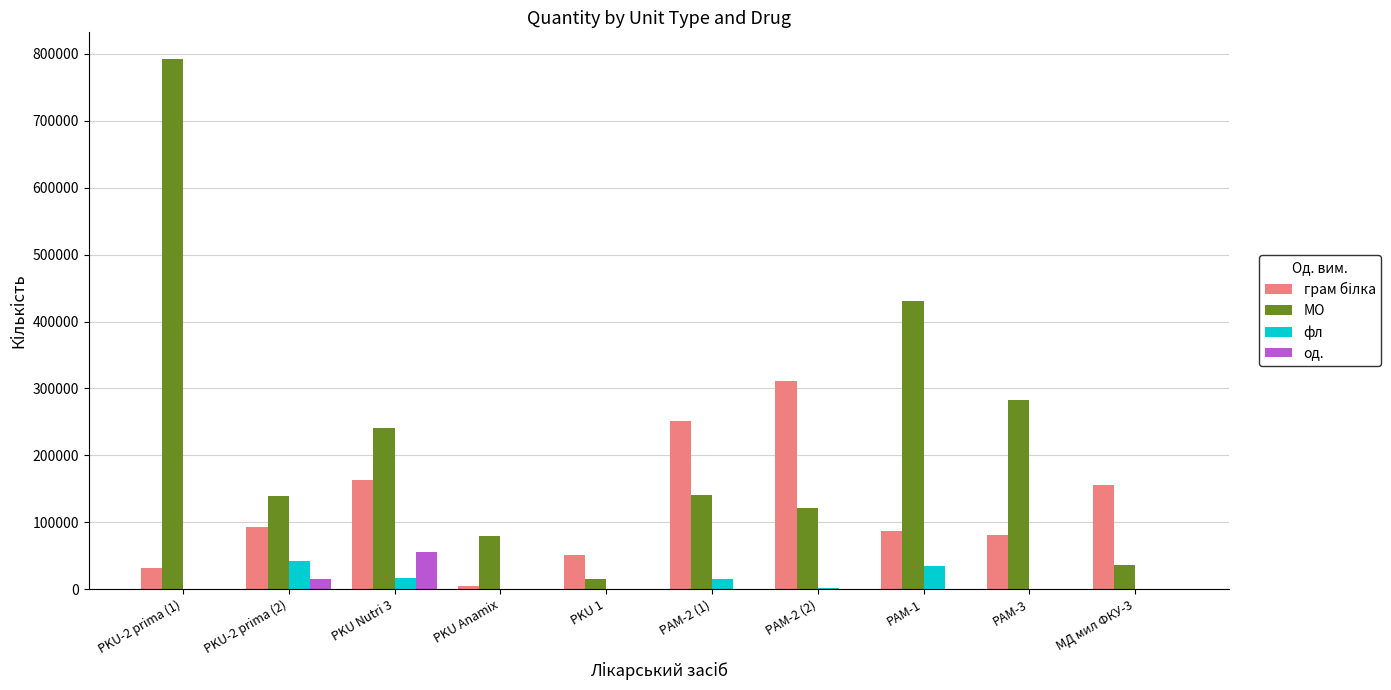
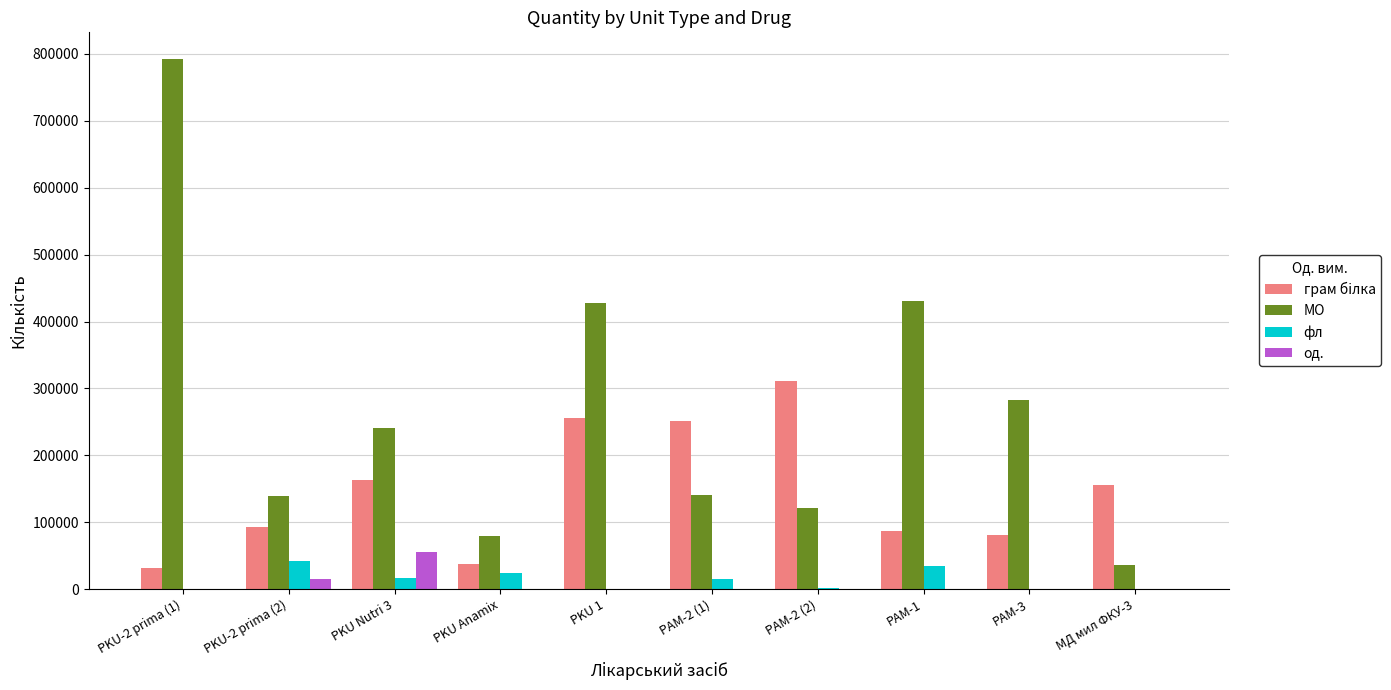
грам білка, PKU Anamix: 0 -> 40000
фл, PKU Anamix: 0 -> 20000
грам білка, PKU 1: 50000 -> 260000
МО, PKU 1: 20000 -> 430000
